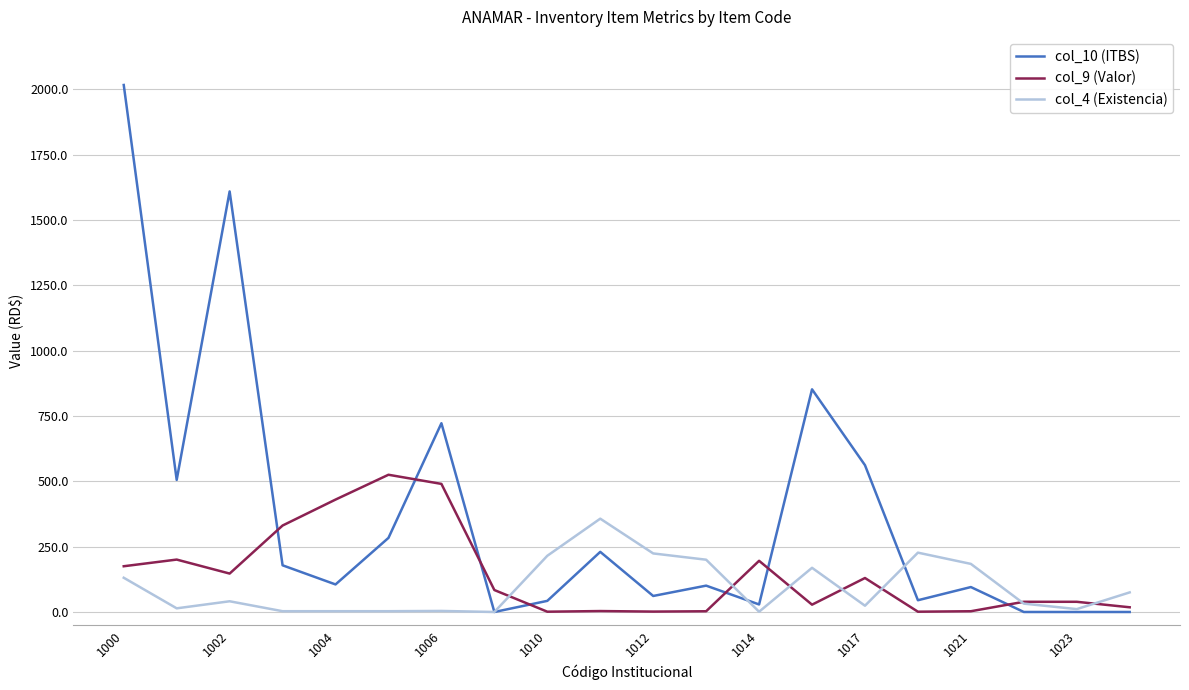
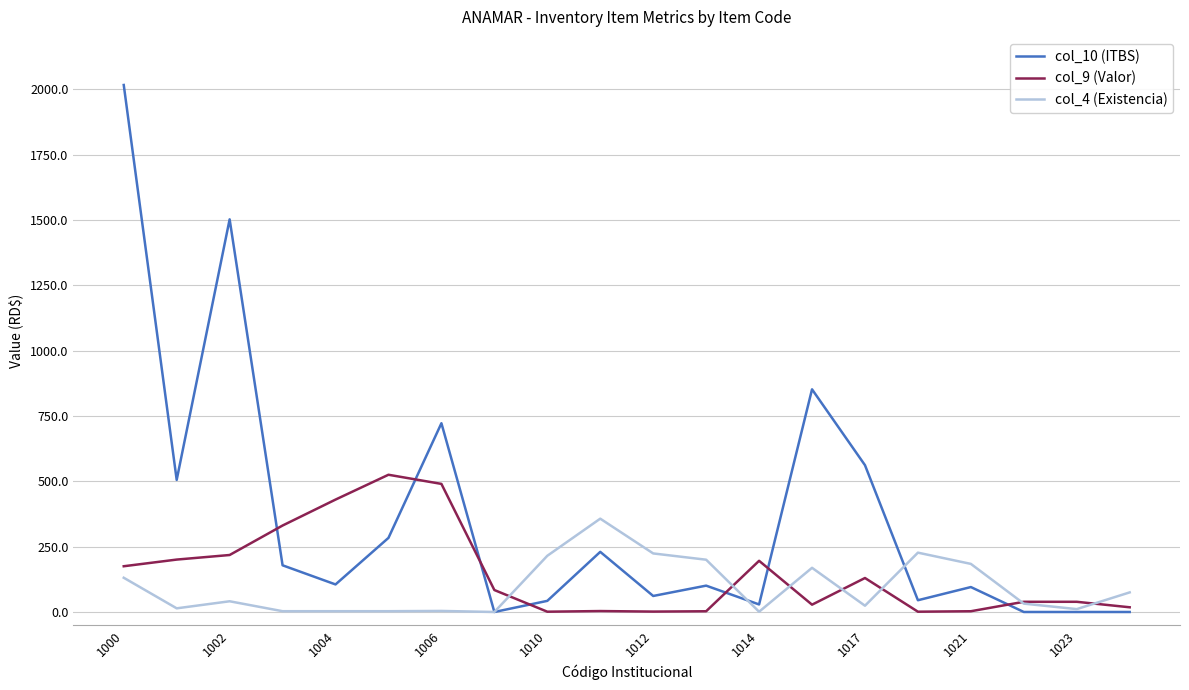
col_10 (ITBS), 1002: 1610 -> 1500
col_9 (Valor), 1002: 150 -> 220
